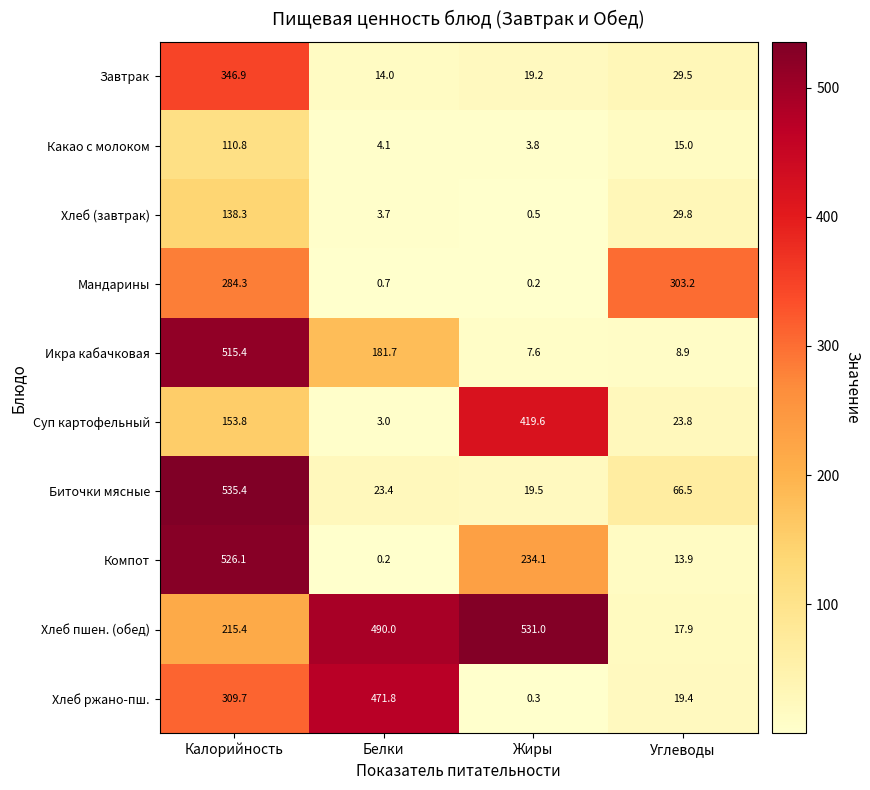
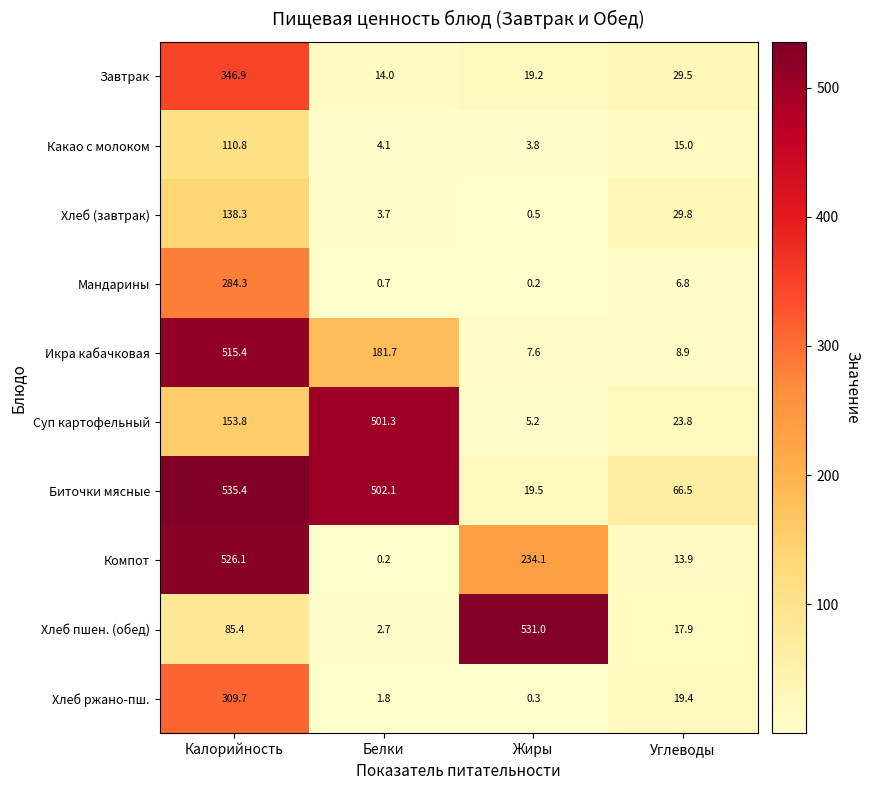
Мандарины, Углеводы: 303.2 -> 6.8
Суп картофельный, Белки: 3.0 -> 501.3
Суп картофельный, Жиры: 419.6 -> 5.2
Биточки мясные, Белки: 23.4 -> 502.1
Хлеб пшен. (обед), Калорийность: 215.4 -> 85.4
Хлеб пшен. (обед), Белки: 490.0 -> 2.7
Хлеб ржано-пш., Белки: 471.8 -> 1.8
